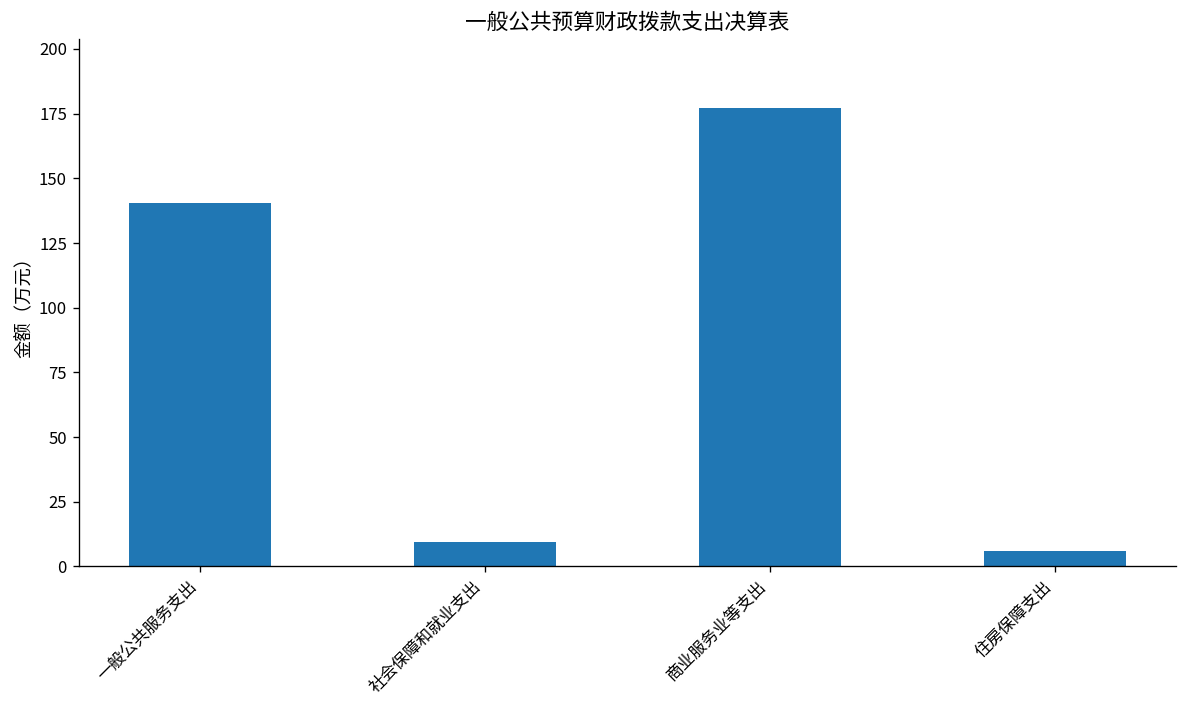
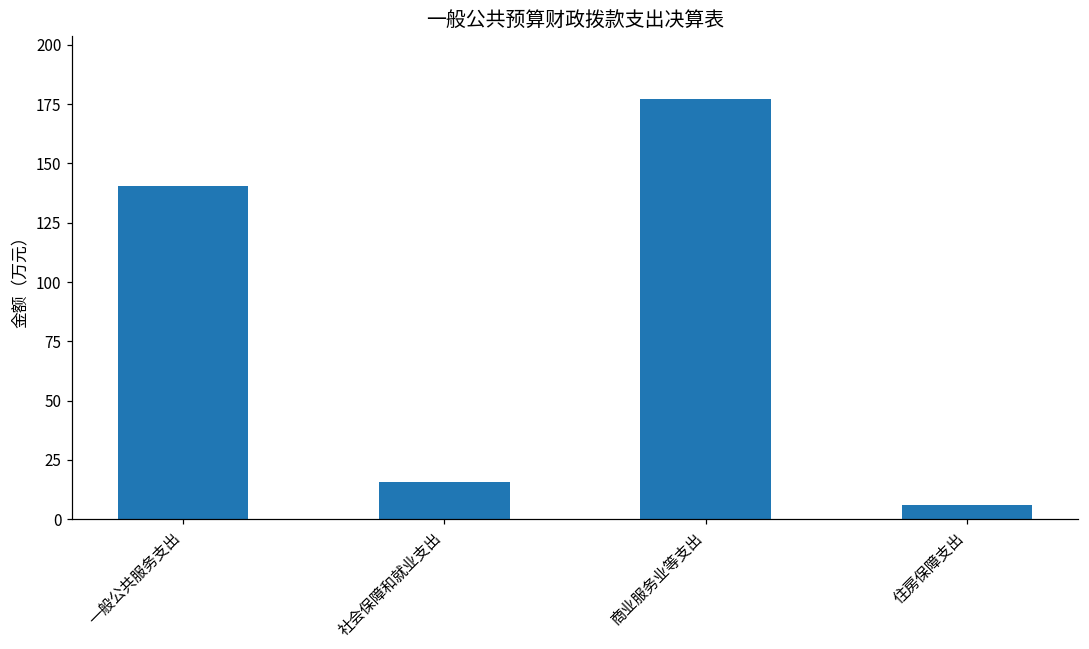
社会保障和就业支出: 9 -> 16
